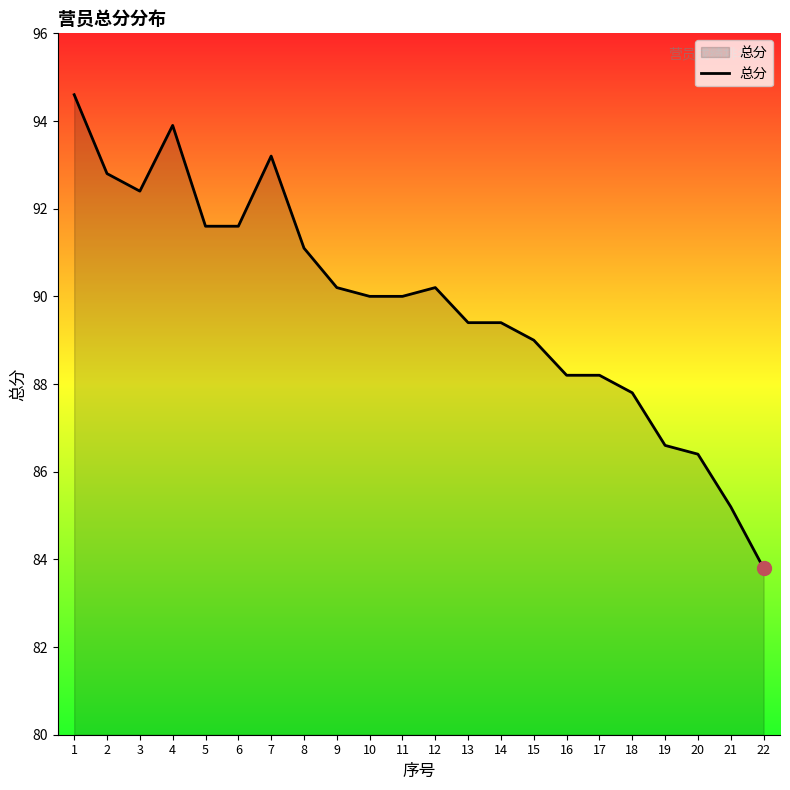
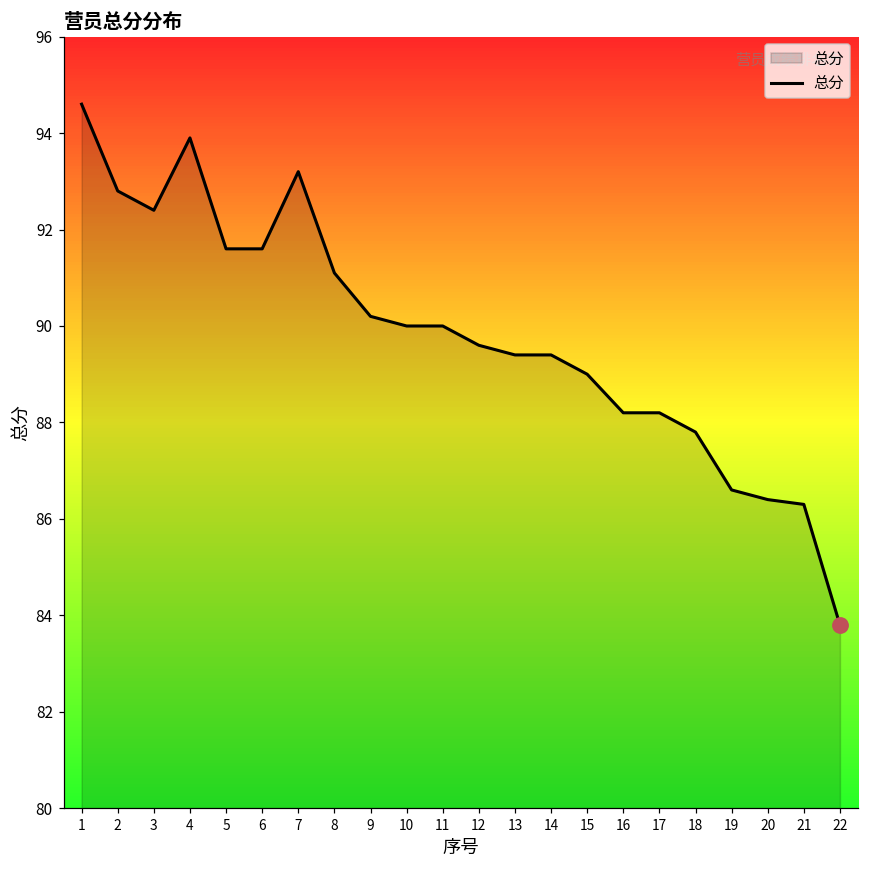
总分, 12: 90.2 -> 89.6
总分, 21: 85.2 -> 86.3
